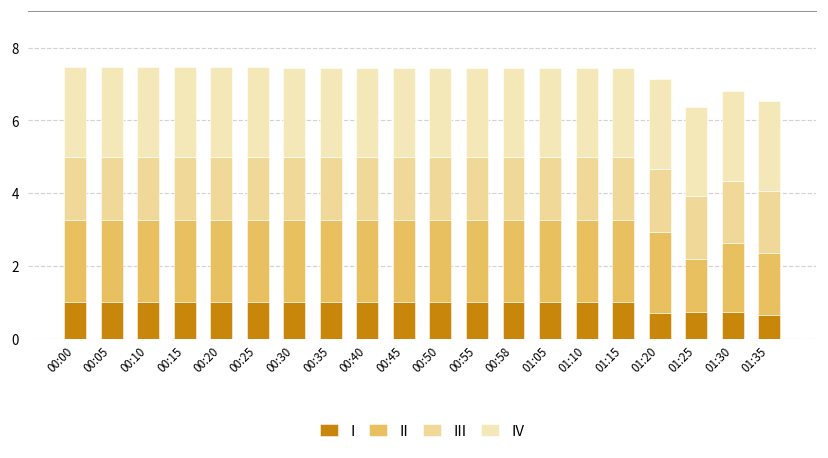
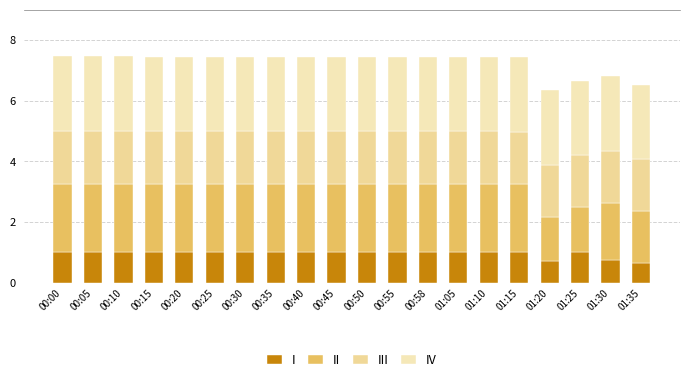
II, 01:20: 2.2 -> 1.5
I, 01:25: 0.7 -> 1.0
